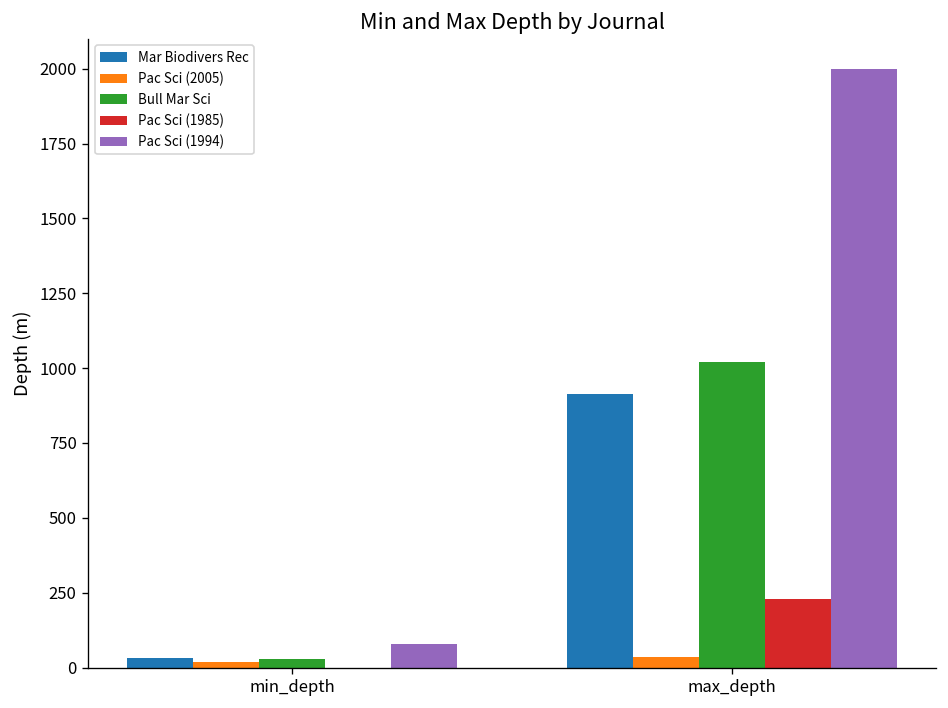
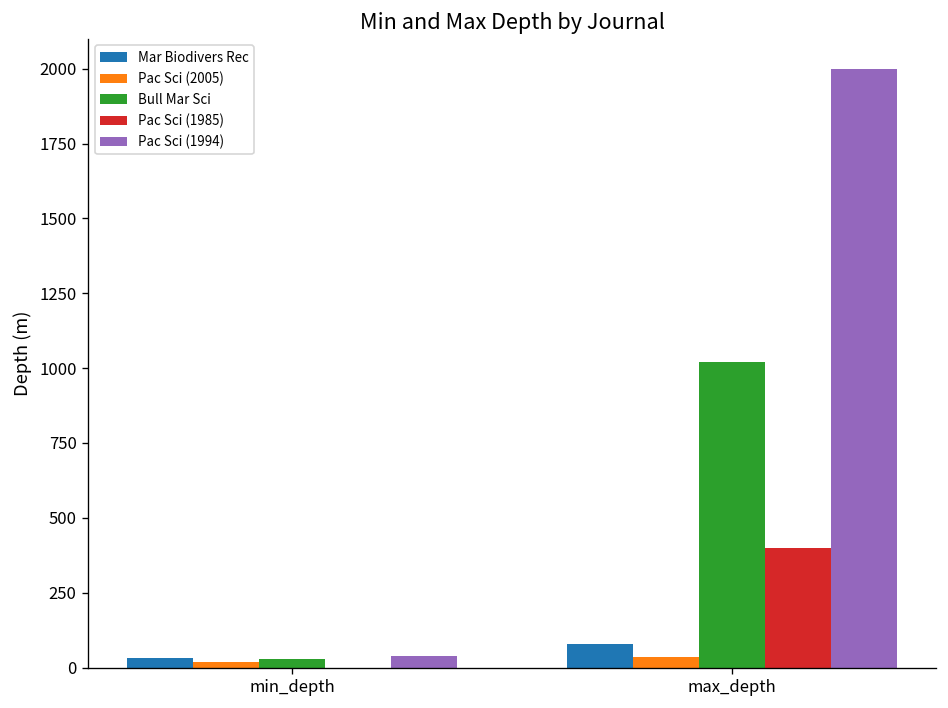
Pac Sci (1994), min_depth: 80 -> 40
Mar Biodivers Rec, max_depth: 920 -> 80
Pac Sci (1985), max_depth: 230 -> 400
